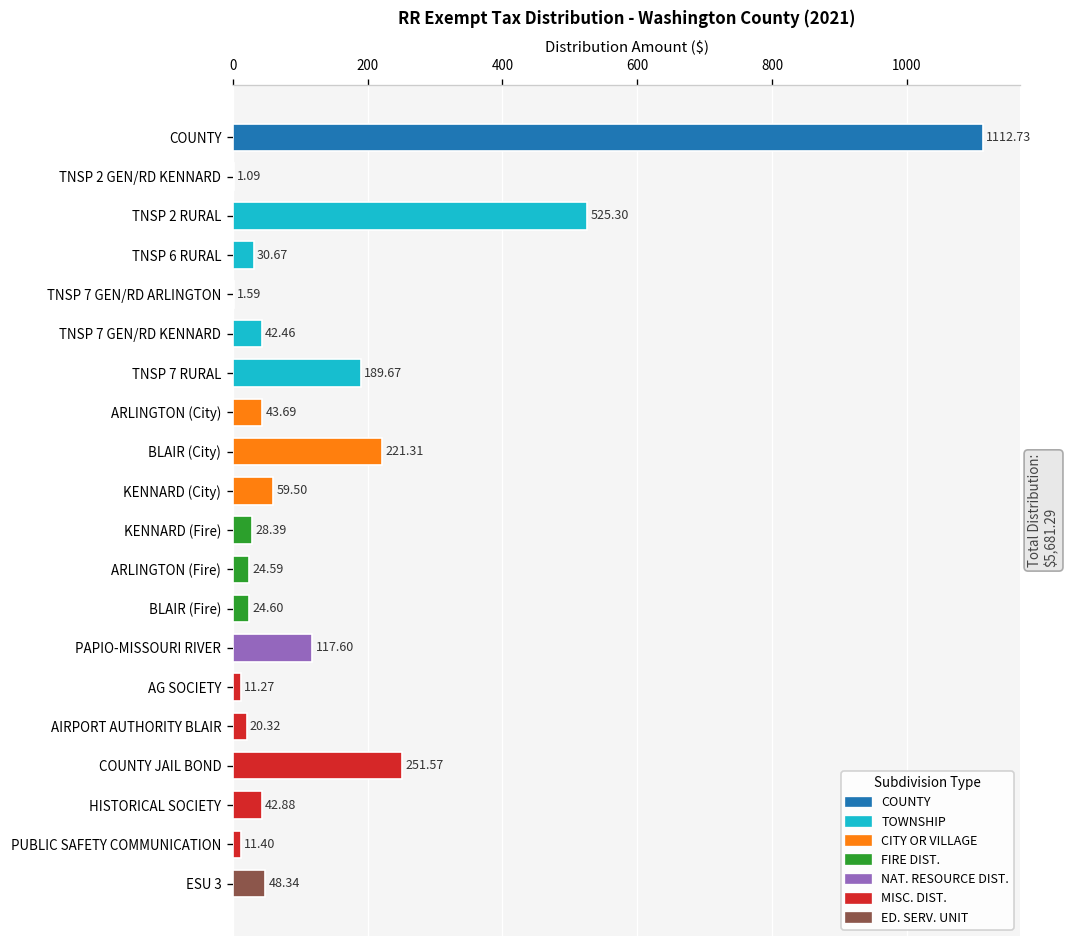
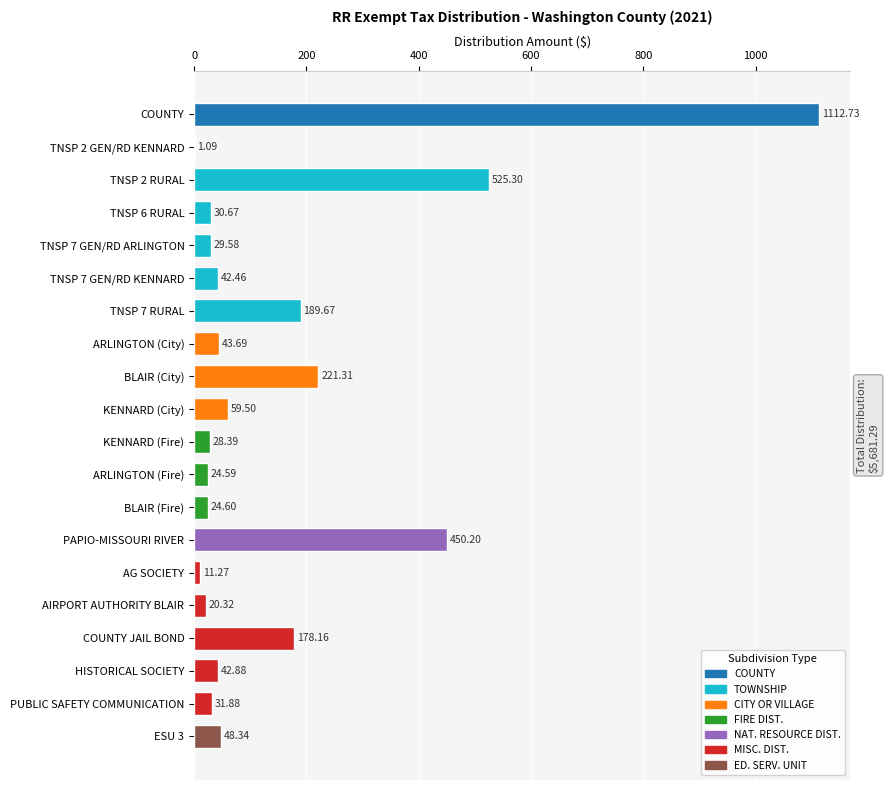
TNSP 7 GEN/RD ARLINGTON: 1.59 -> 29.58
PAPIO-MISSOURI RIVER: 117.60 -> 450.20
COUNTY JAIL BOND: 251.57 -> 178.16
PUBLIC SAFETY COMMUNICATION: 11.40 -> 31.88
